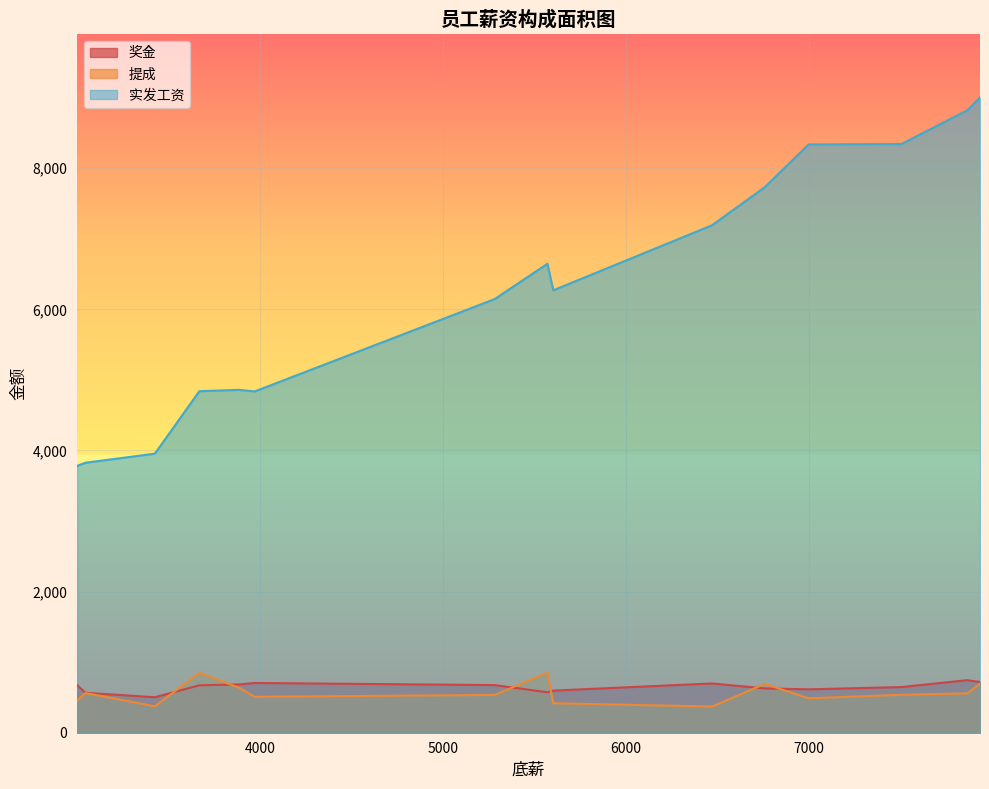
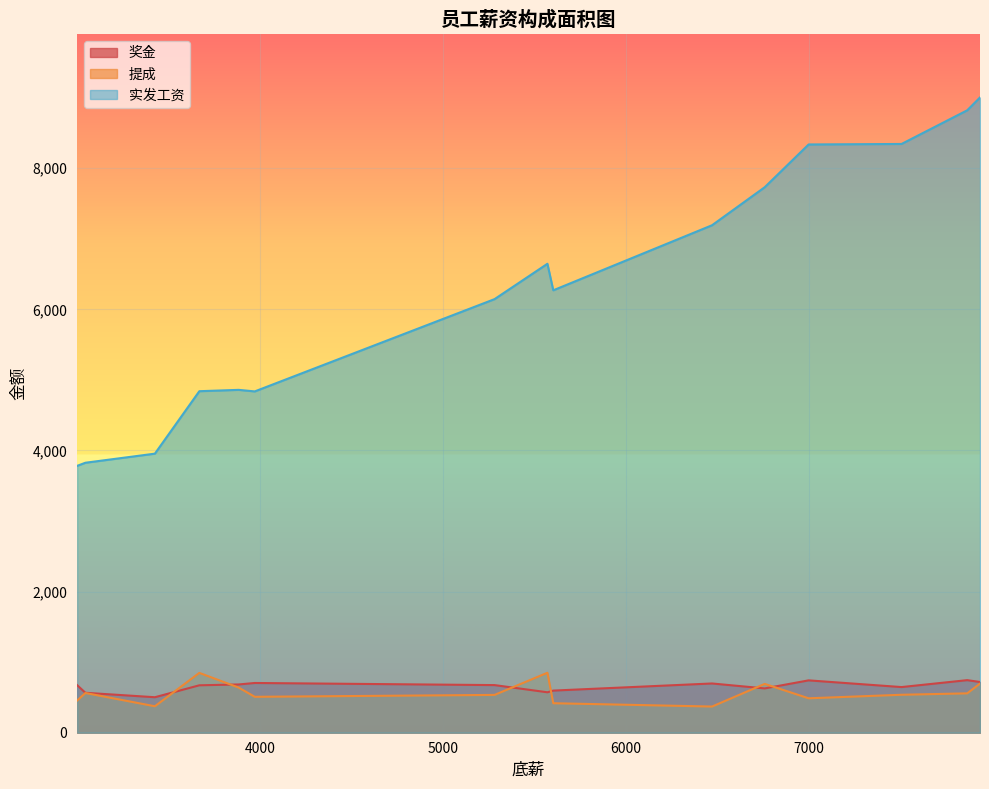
奖金, 7000: 600 -> 700
